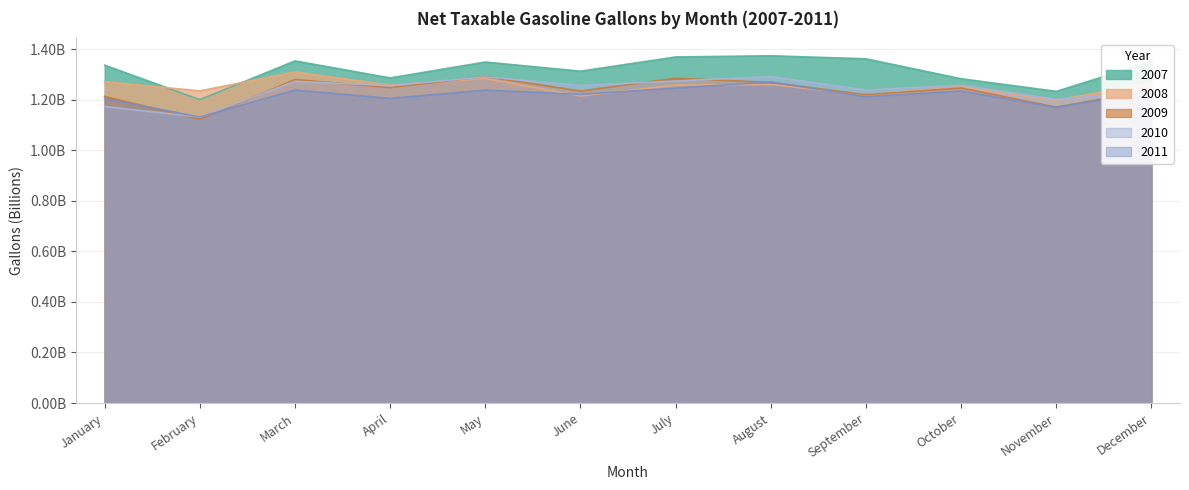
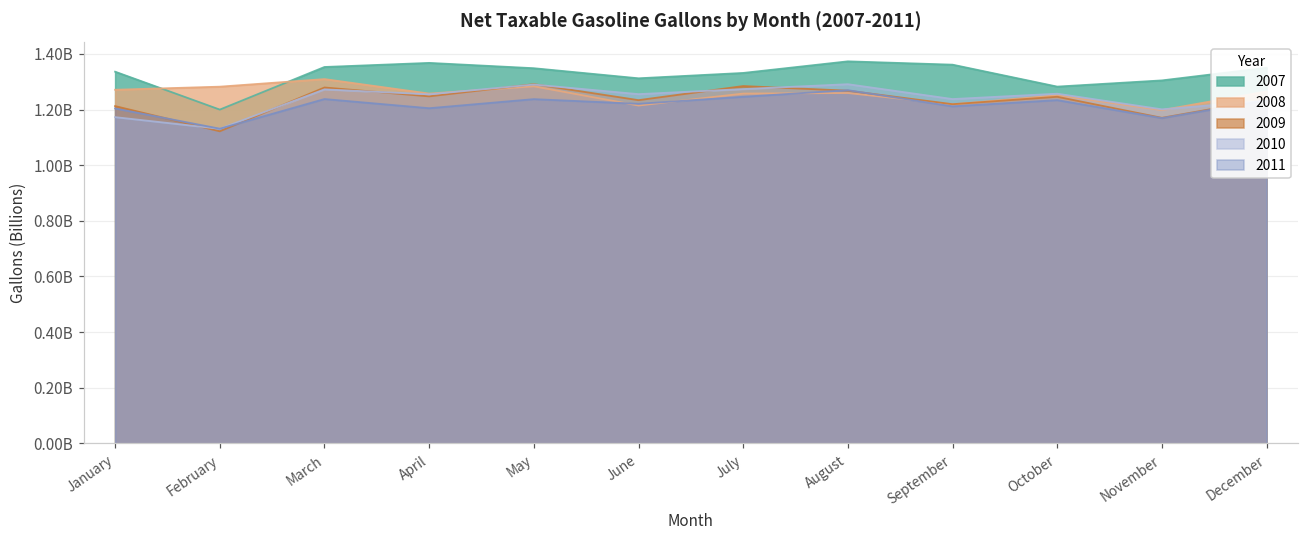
2008, February: 1230000000 -> 1280000000
2007, April: 1290000000 -> 1370000000
2007, July: 1370000000 -> 1330000000
2007, November: 1230000000 -> 1300000000
